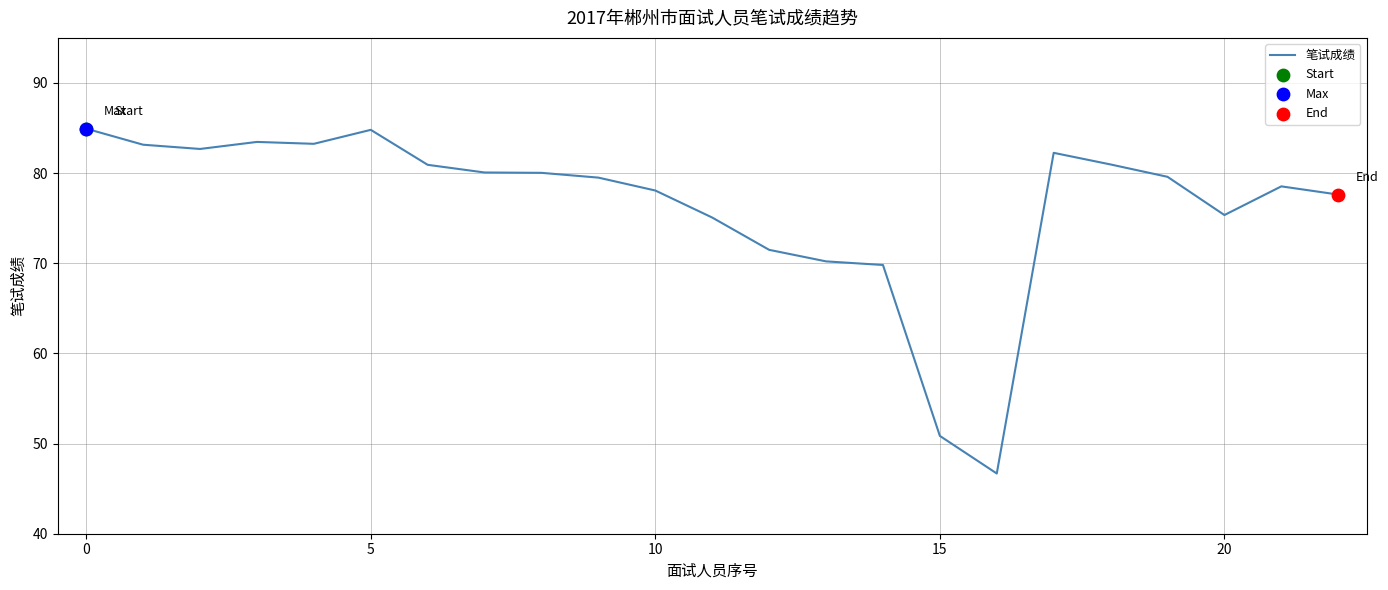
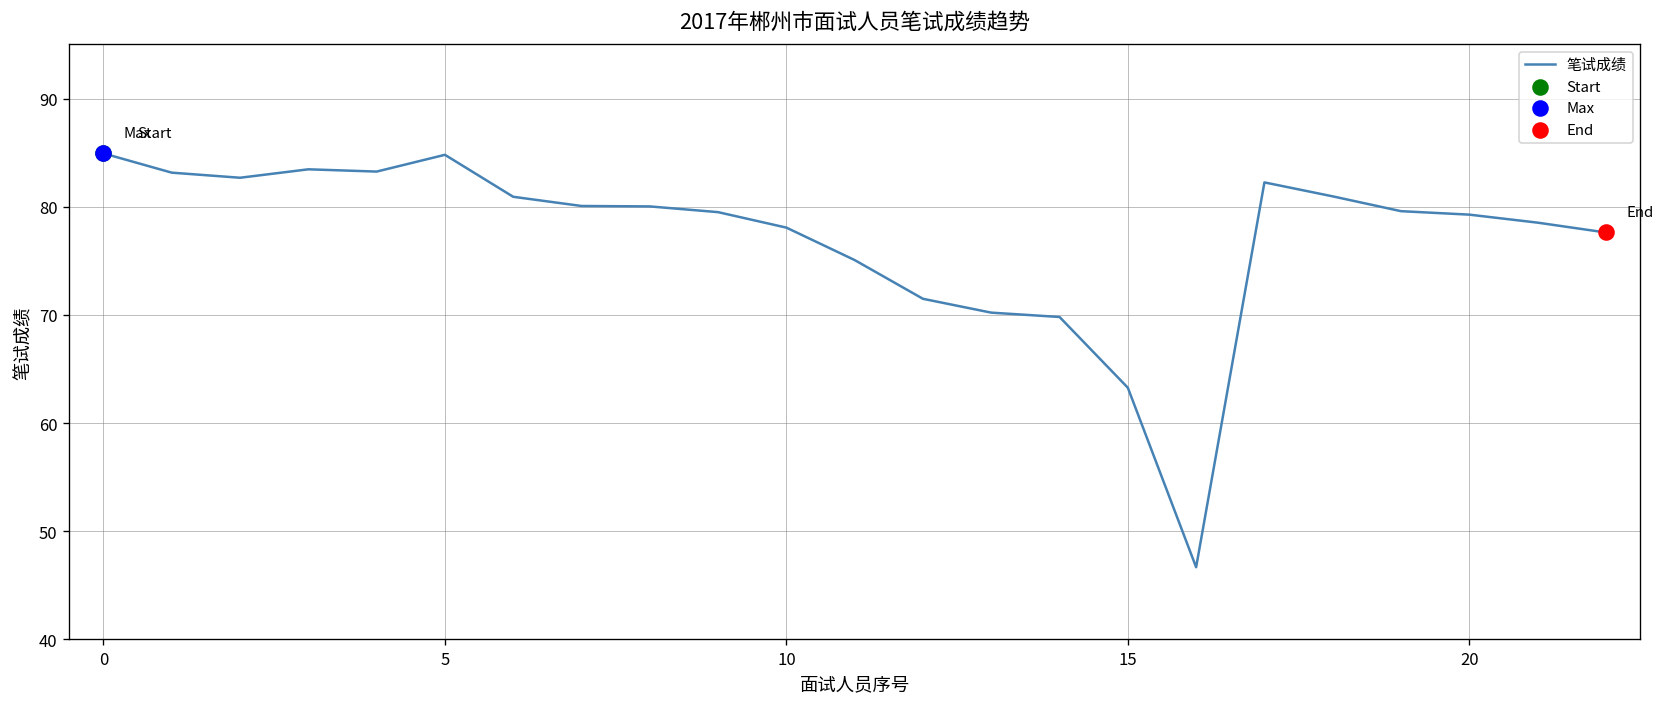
笔试成绩, 15: 51 -> 63
笔试成绩, 20: 75 -> 79
